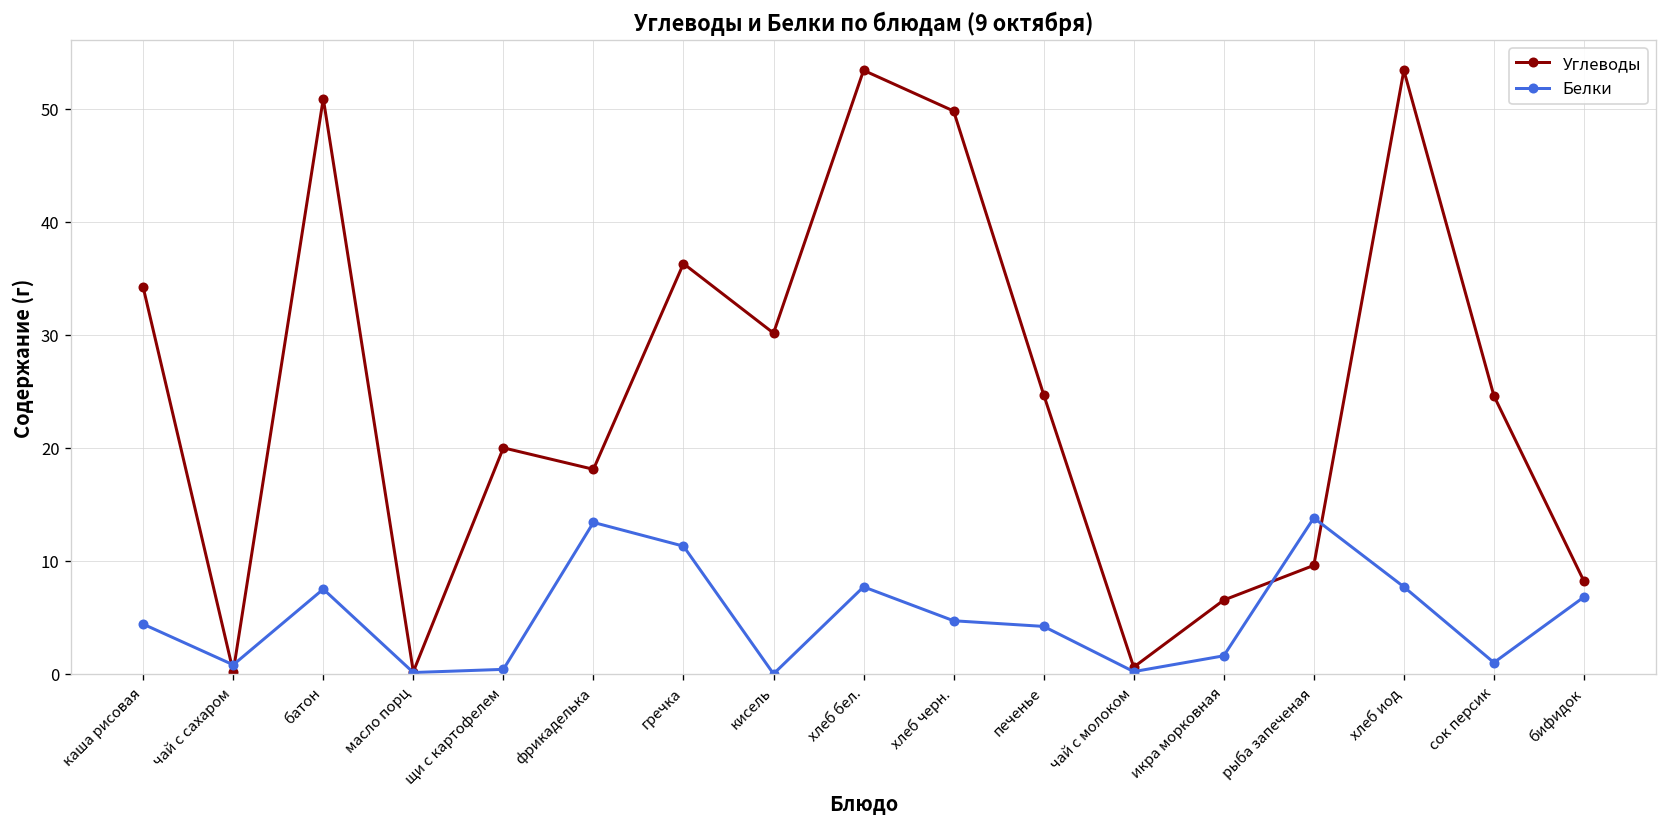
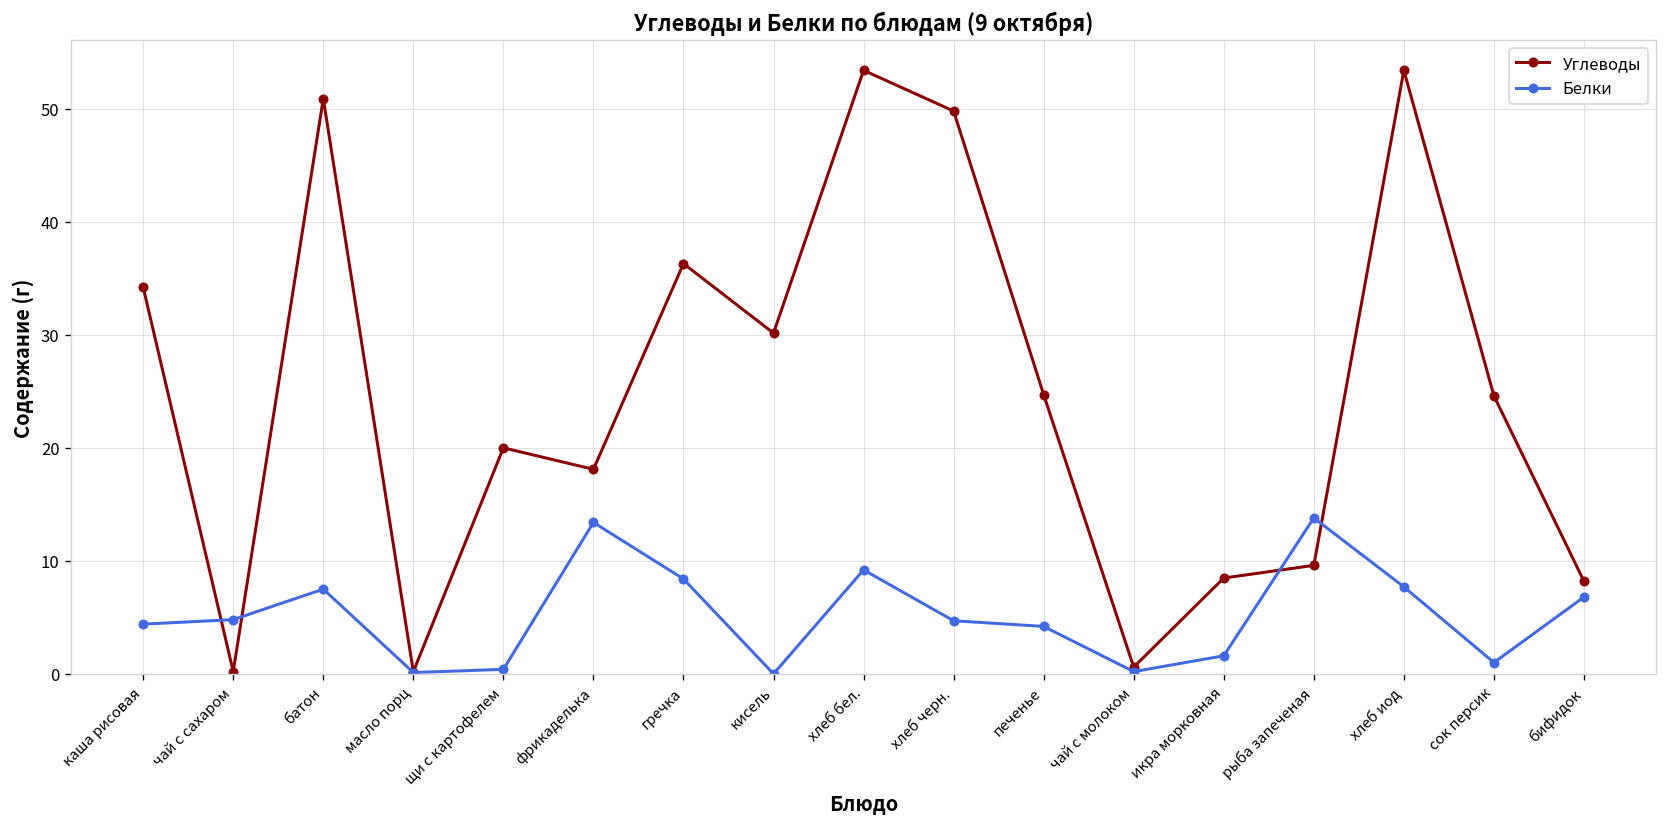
Белки, чай с сахаром: 1 -> 5
Белки, гречка: 11 -> 8
Белки, хлеб бел.: 8 -> 9
Углеводы, икра морковная: 7 -> 8
